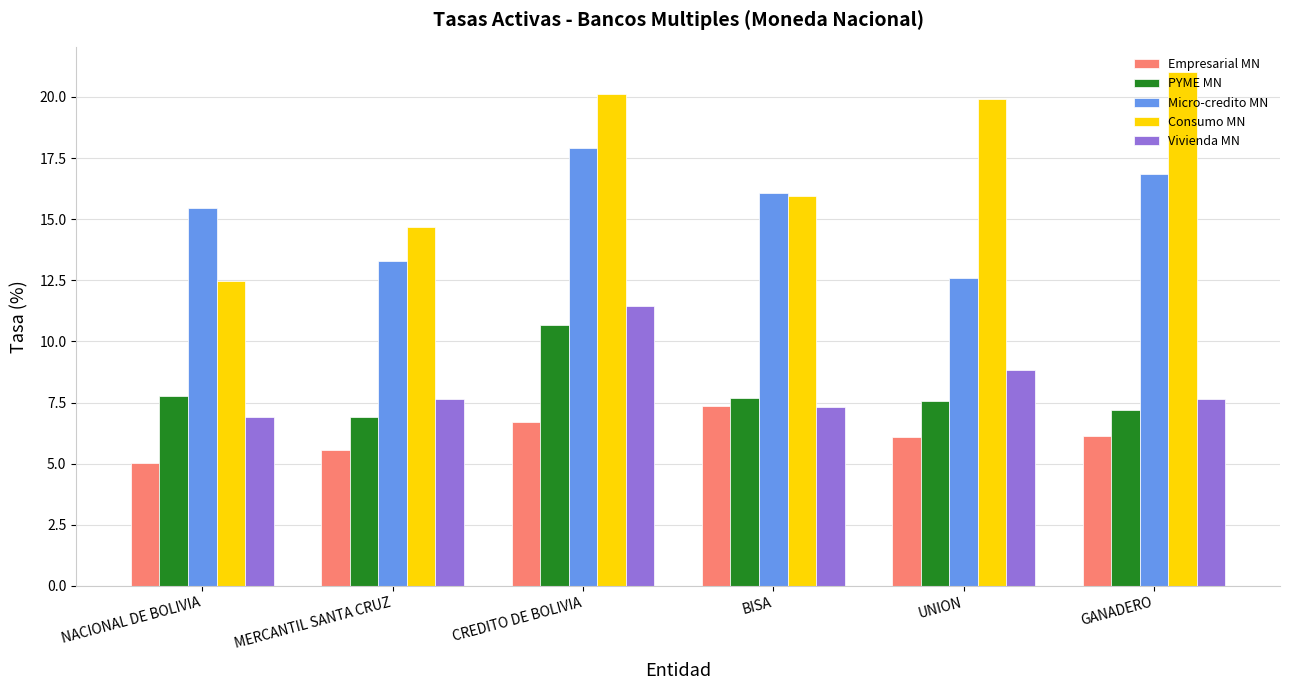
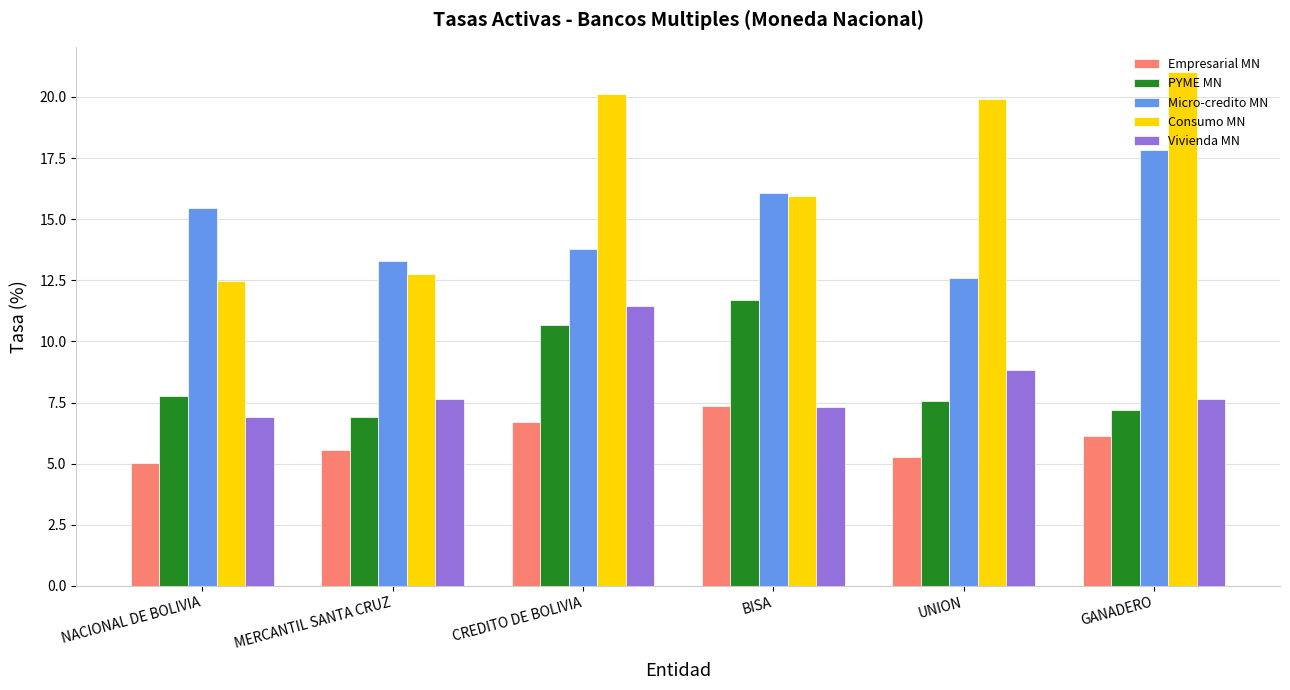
Consumo MN, MERCANTIL SANTA CRUZ: 14.7 -> 12.7
Micro-credito MN, CREDITO DE BOLIVIA: 17.9 -> 13.8
PYME MN, BISA: 7.7 -> 11.7
Empresarial MN, UNION: 6.1 -> 5.3
Micro-credito MN, GANADERO: 16.8 -> 17.8
